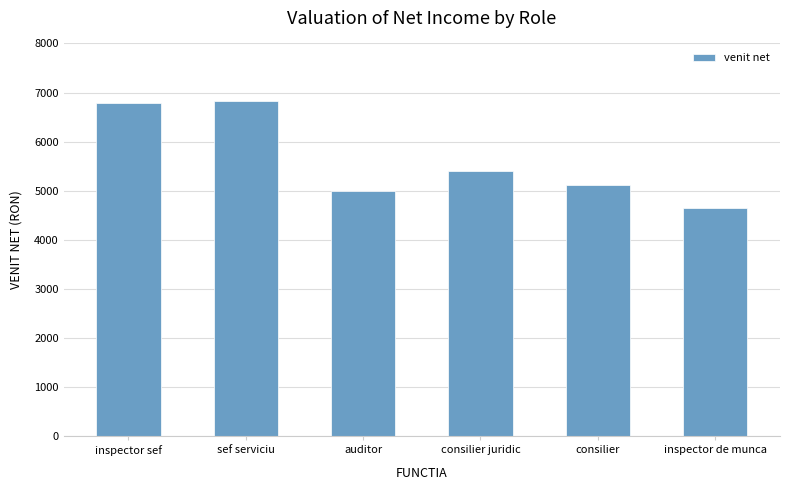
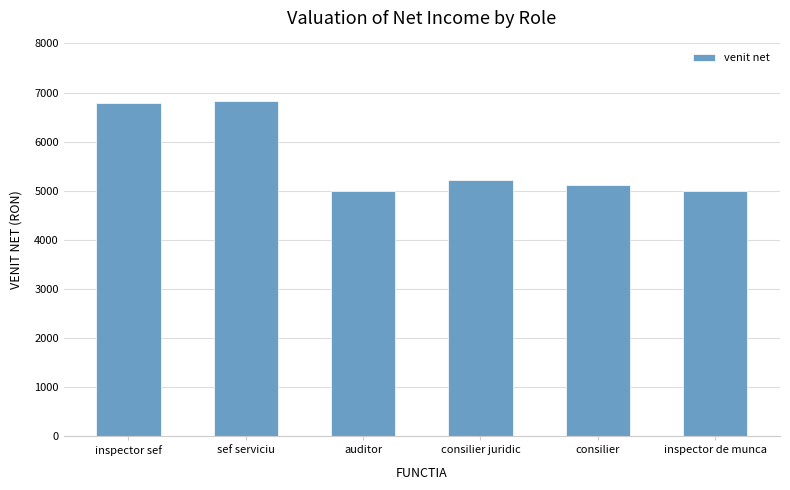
consilier juridic: 5400 -> 5200
inspector de munca: 4600 -> 5000
